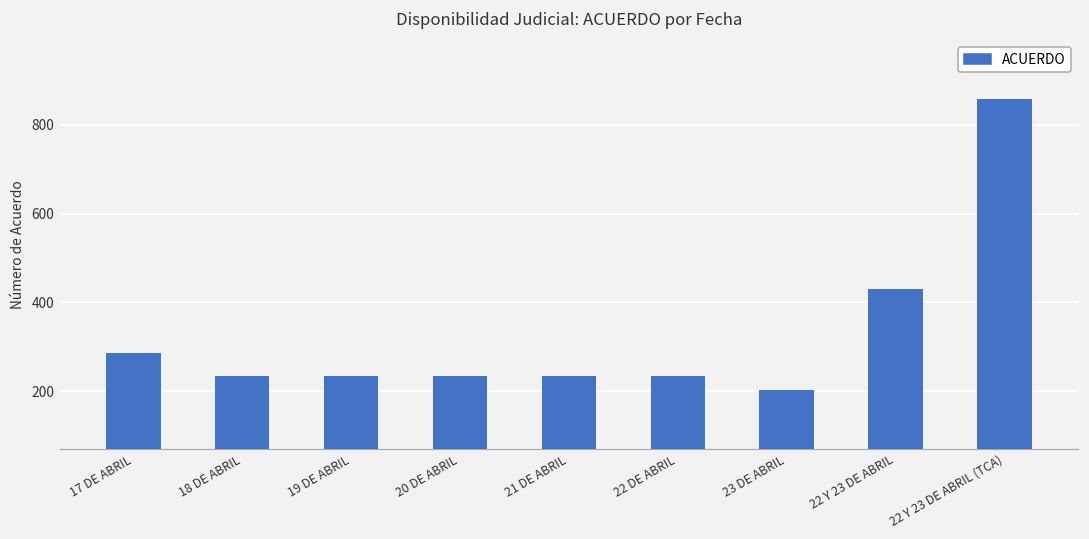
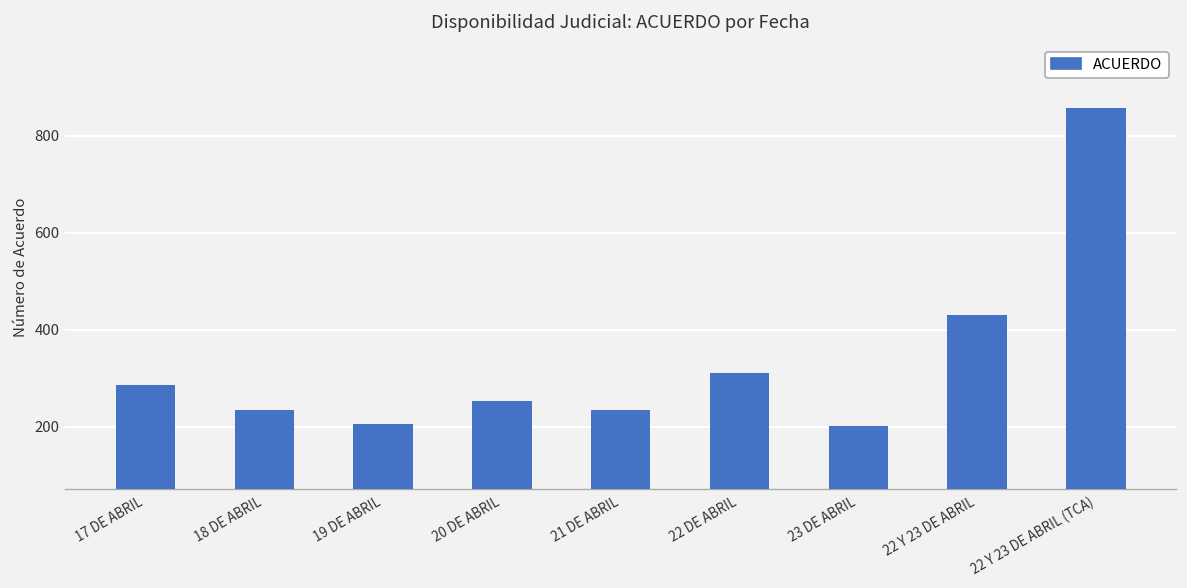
19 DE ABRIL: 230 -> 210
20 DE ABRIL: 230 -> 250
22 DE ABRIL: 240 -> 310
